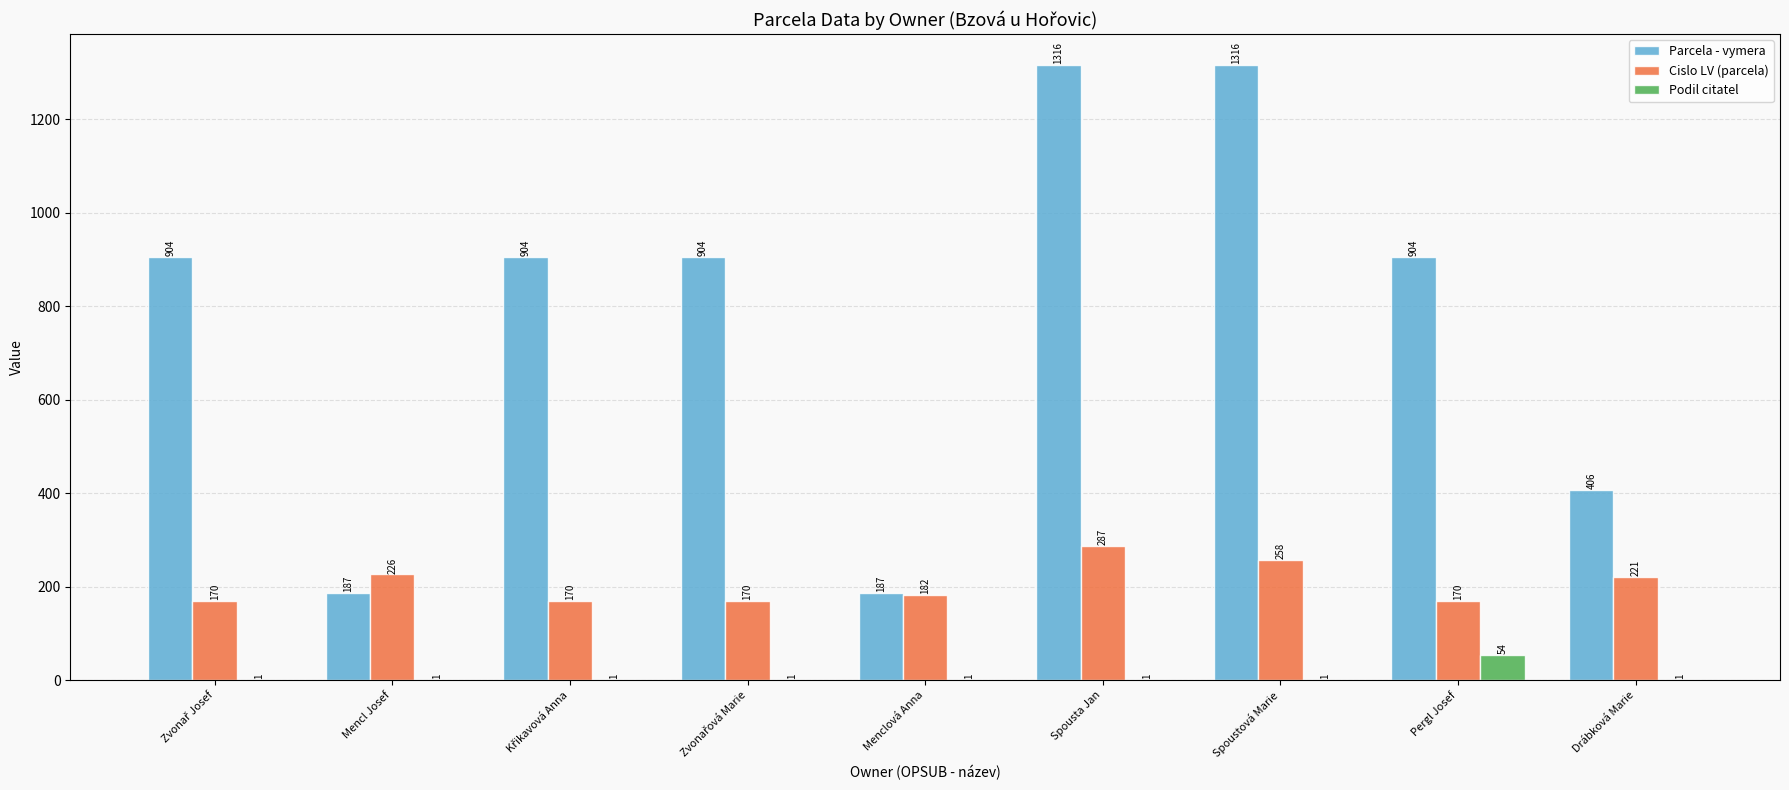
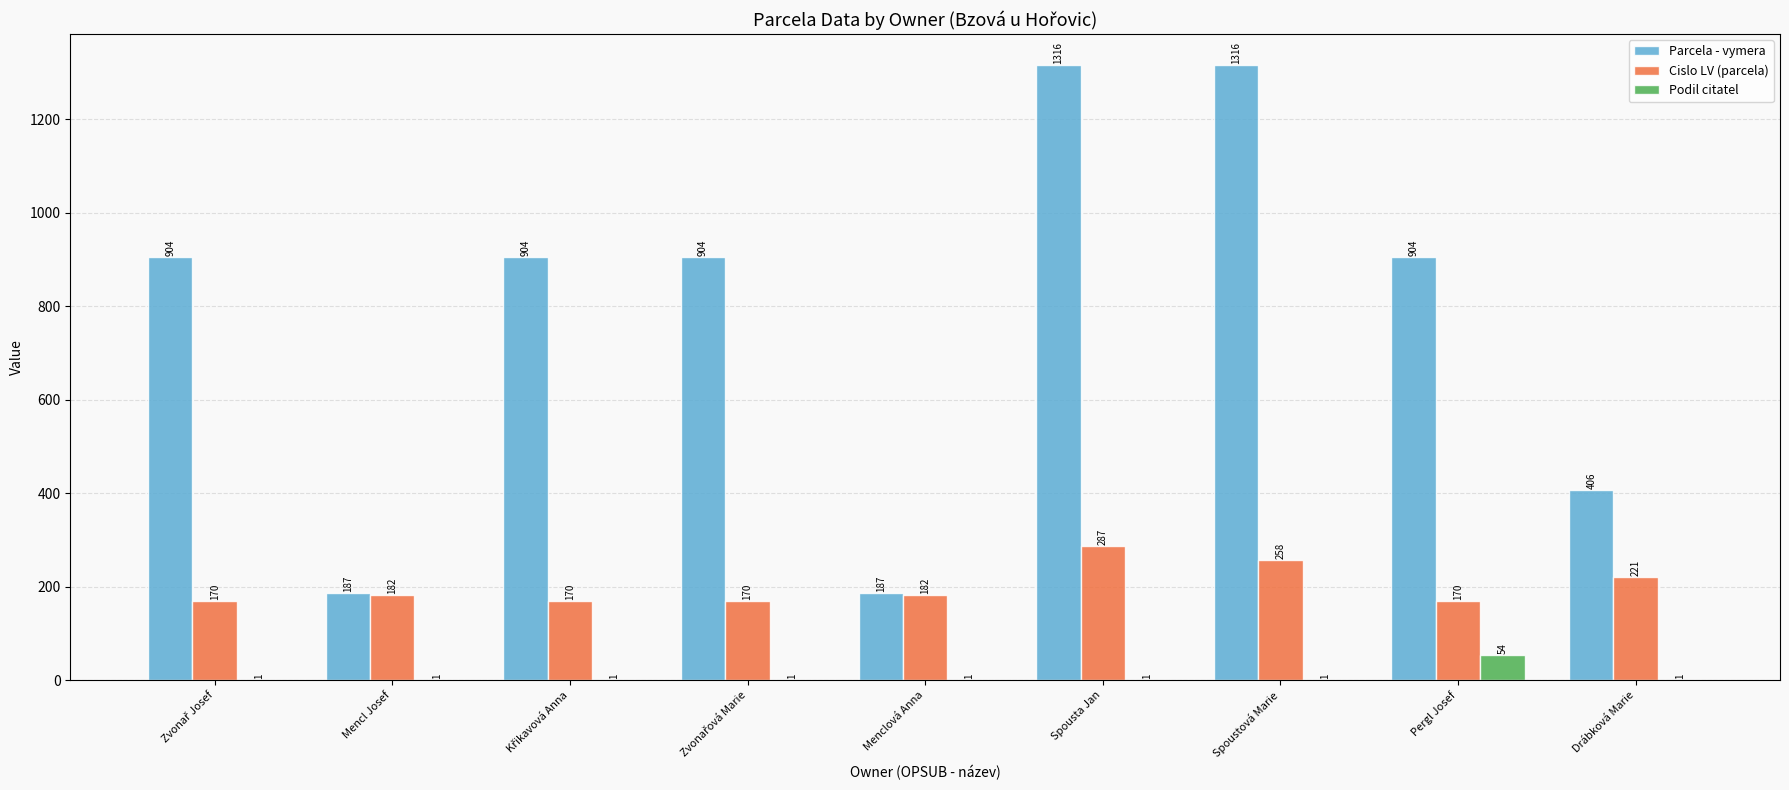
Cislo LV (parcela), Mencl Josef: 226 -> 182
